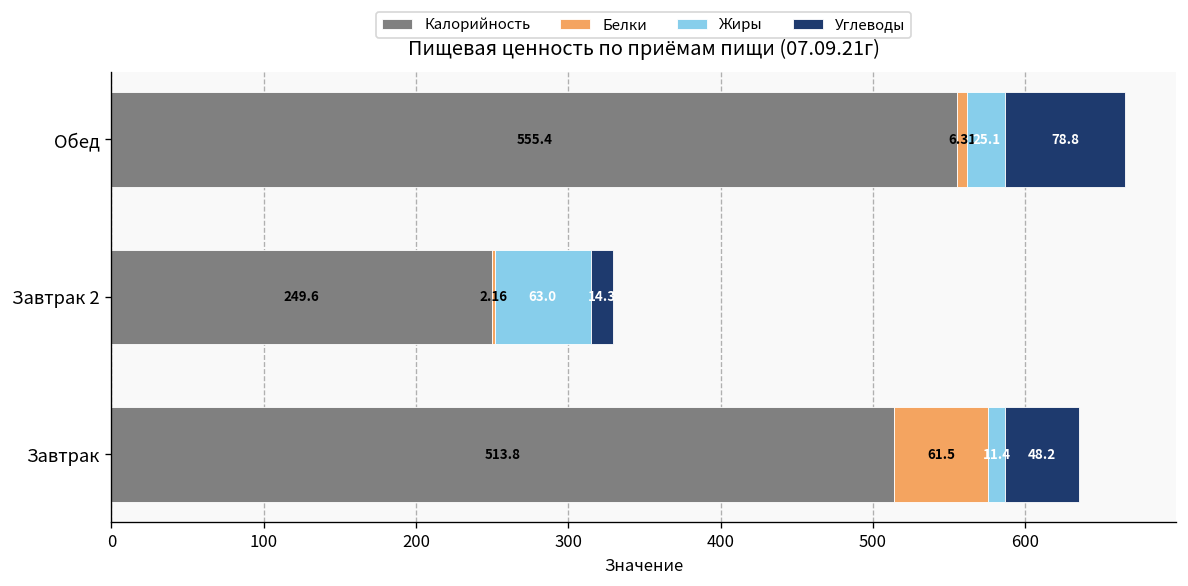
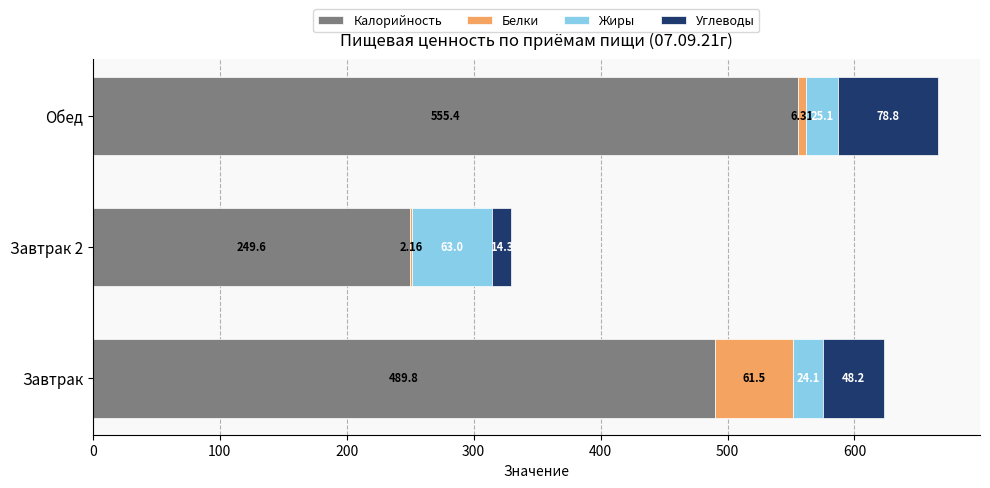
Калорийность, Завтрак: 513.8 -> 489.8
Жиры, Завтрак: 11.4 -> 24.1
